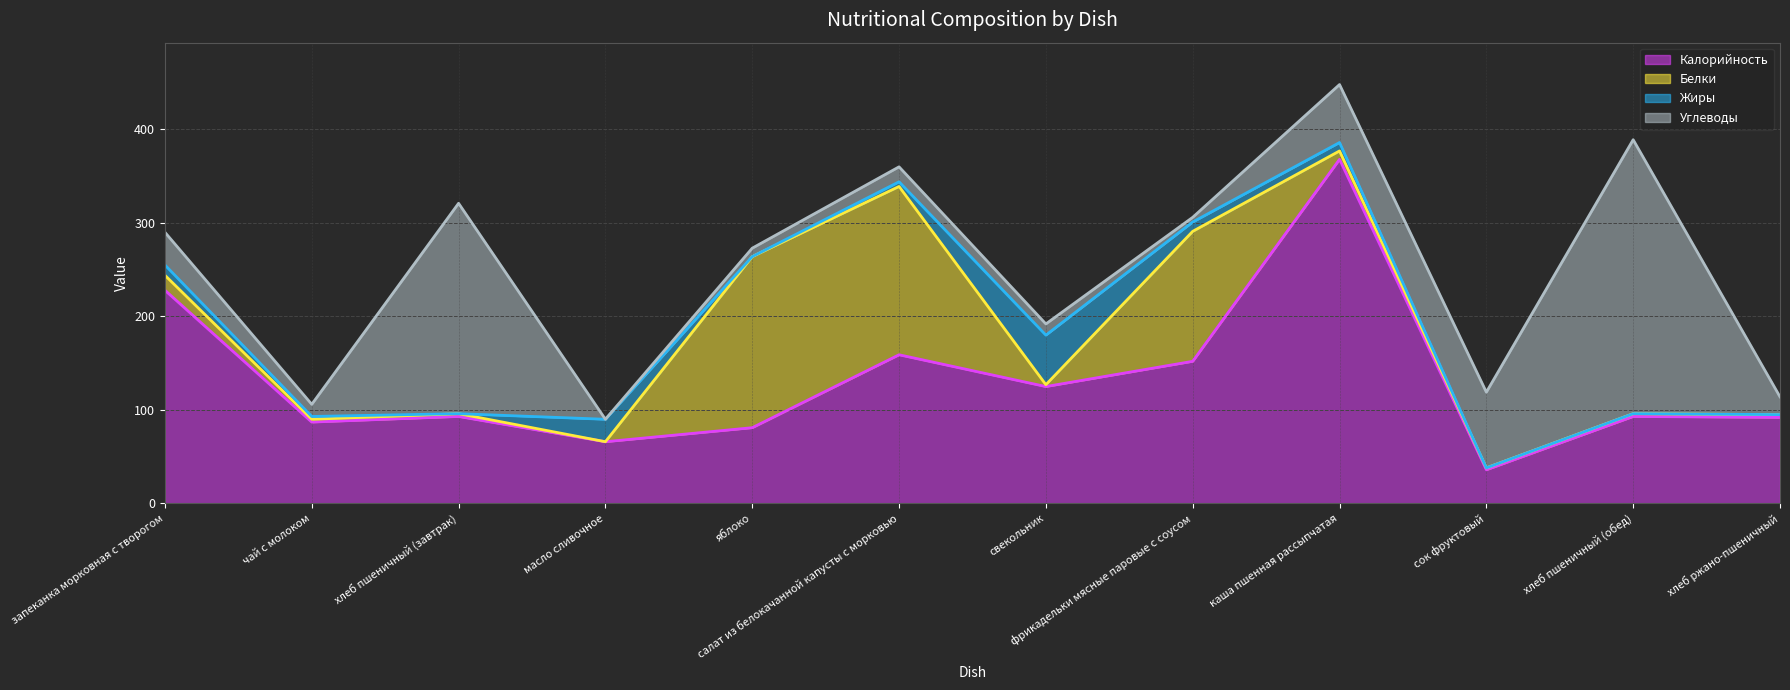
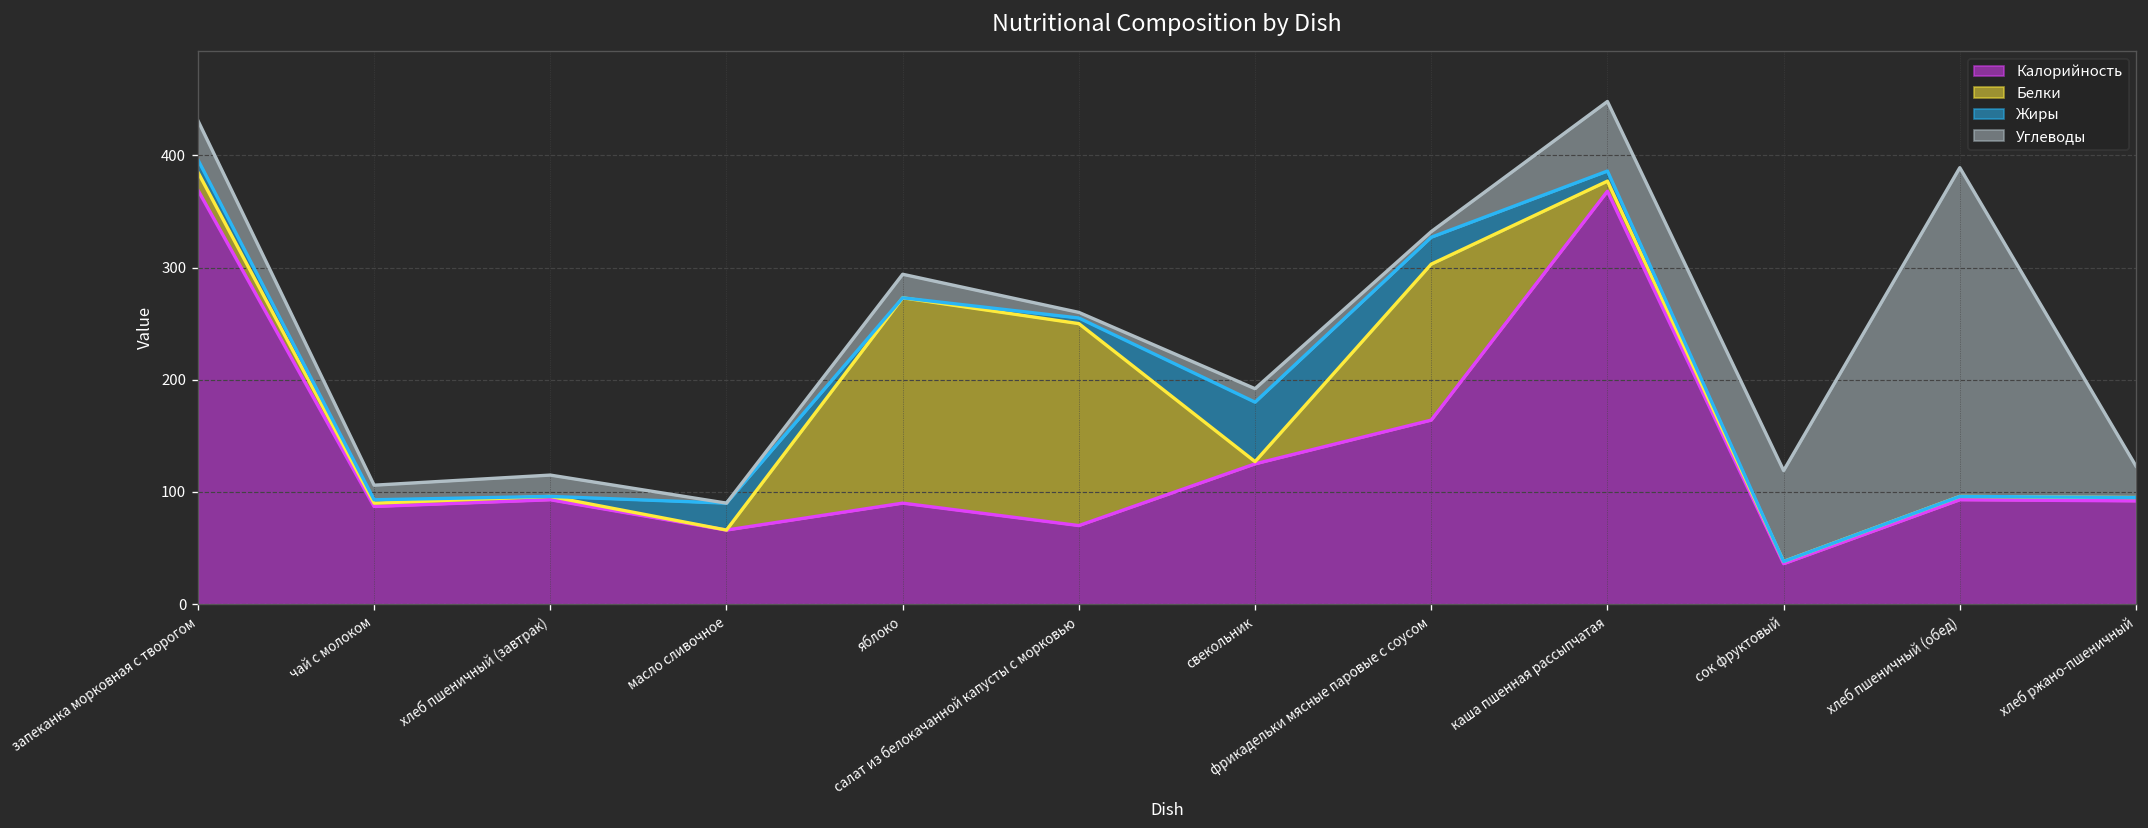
Калорийность, запеканка морковная с творогом: 230 -> 370
Углеводы, хлеб пшеничный (завтрак): 230 -> 20
Калорийность, яблоко: 80 -> 90
Углеводы, яблоко: 10 -> 20
Калорийность, салат из белокачанной капусты с морковью: 160 -> 70
Углеводы, салат из белокачанной капусты с морковью: 20 -> 10
Калорийность, фрикадельки мясные паровые с соусом: 150 -> 160
Жиры, фрикадельки мясные паровые с соусом: 10 -> 20
Углеводы, хлеб ржано-пшеничный: 20 -> 30
